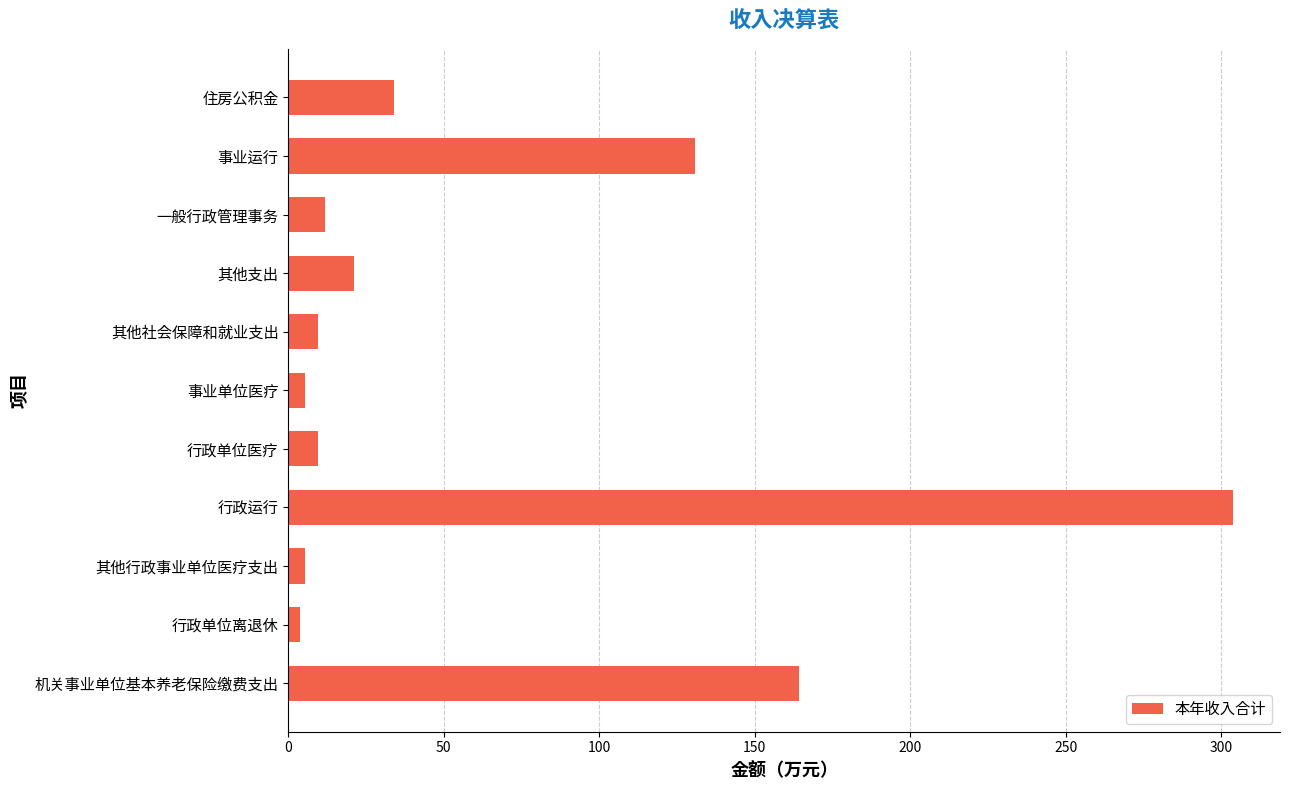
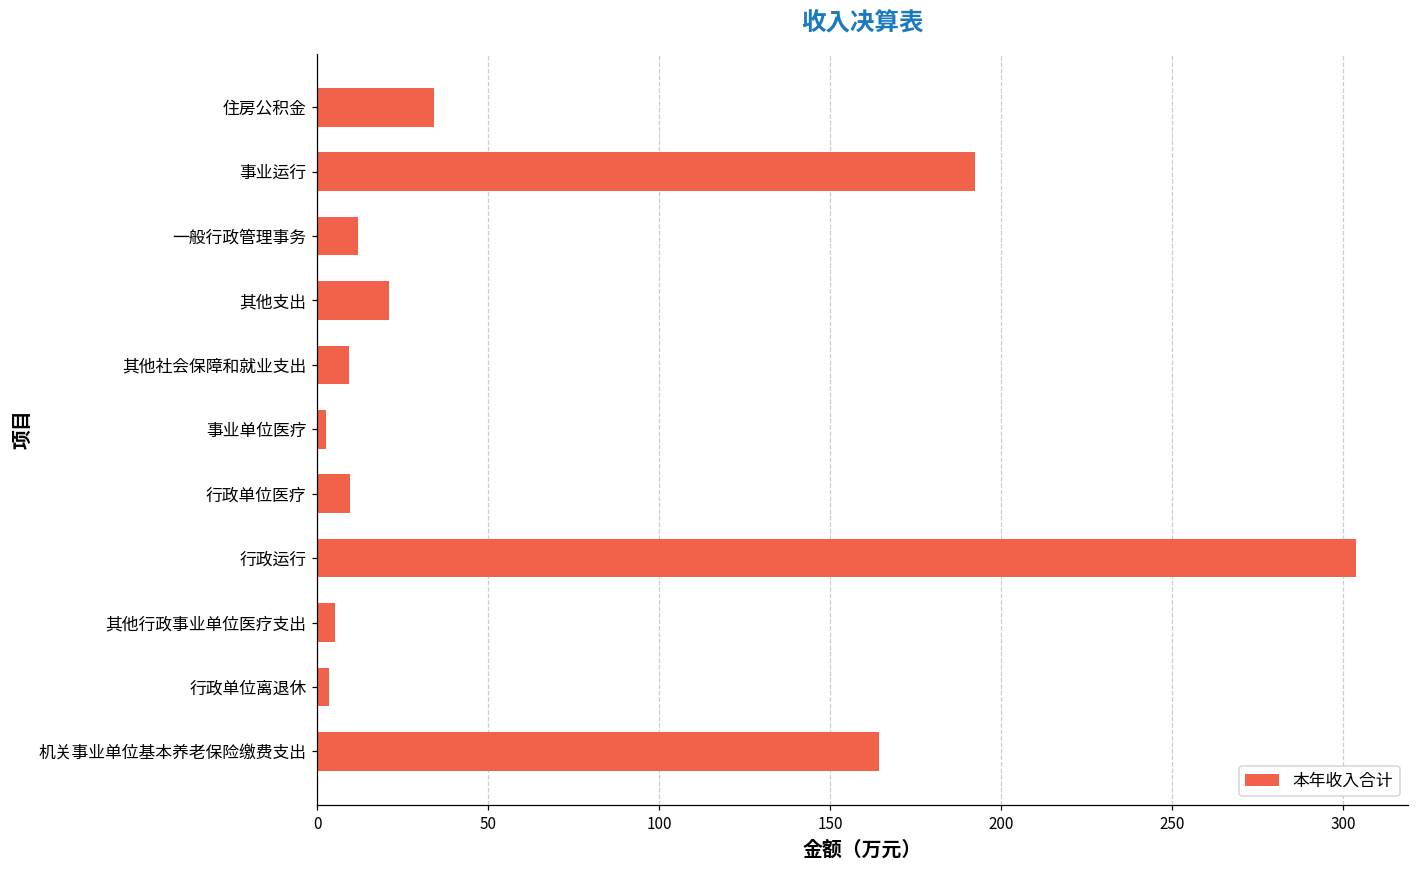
事业运行: 131 -> 192
事业单位医疗: 5 -> 3
